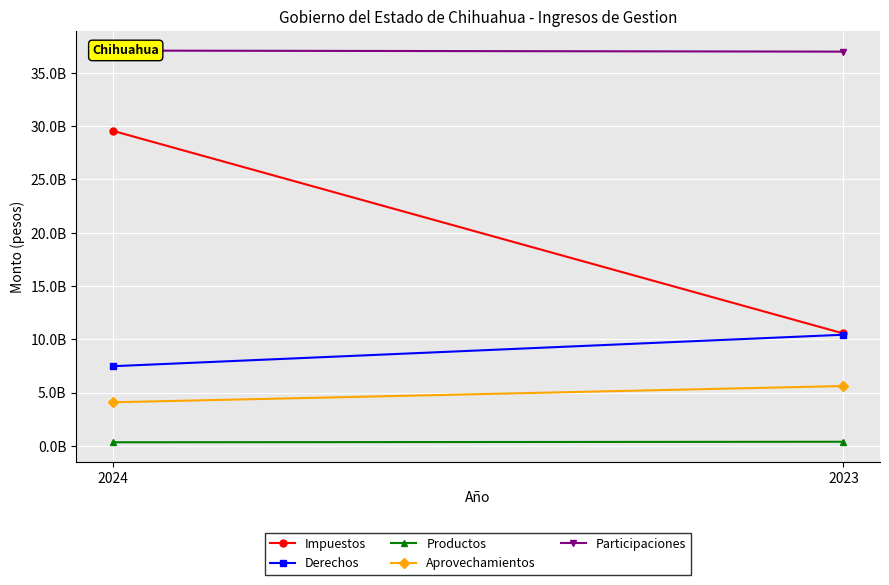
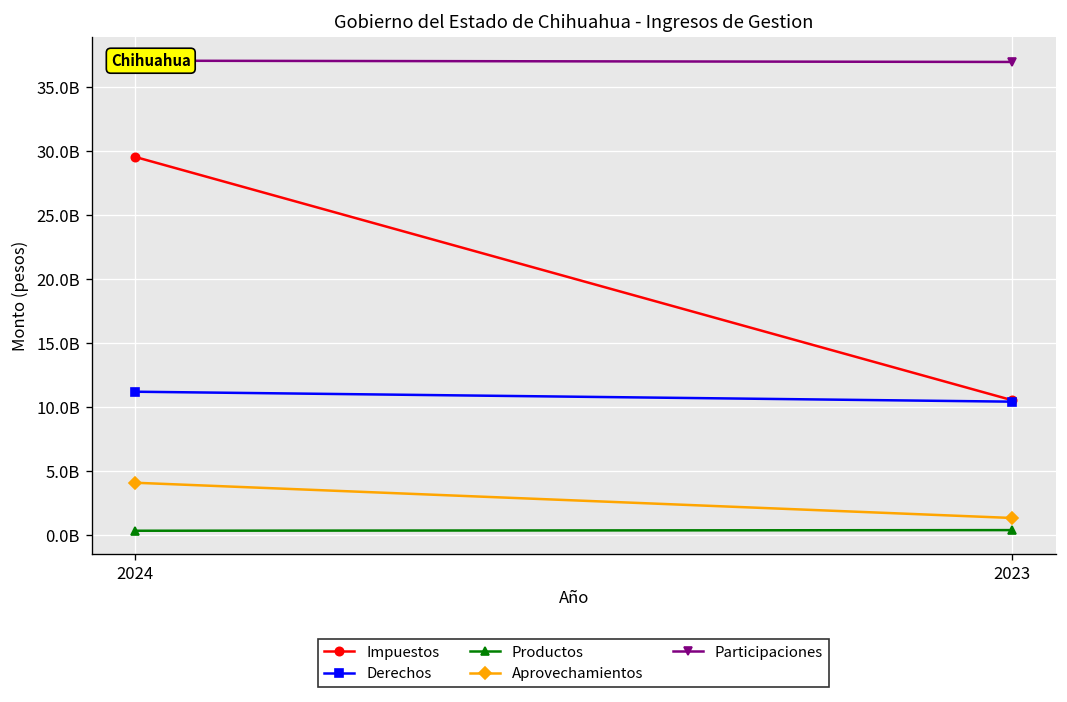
Derechos, 2024: 7500000000 -> 11200000000
Aprovechamientos, 2023: 5600000000 -> 1300000000
